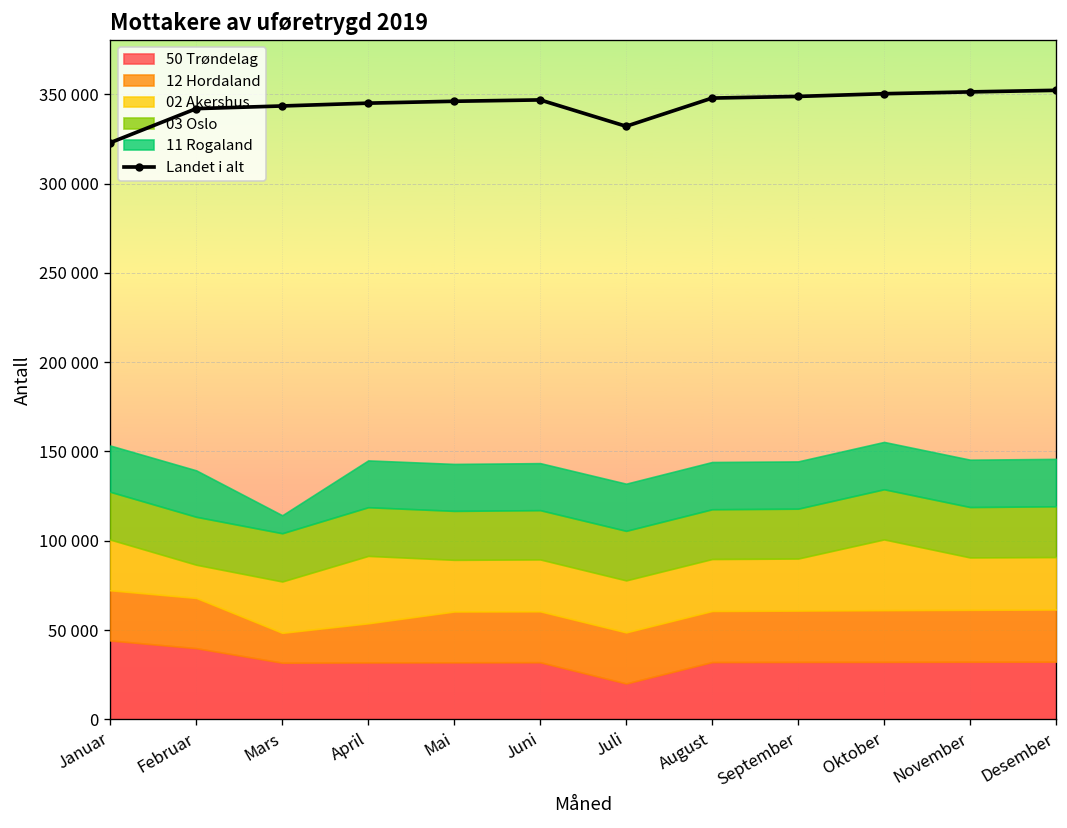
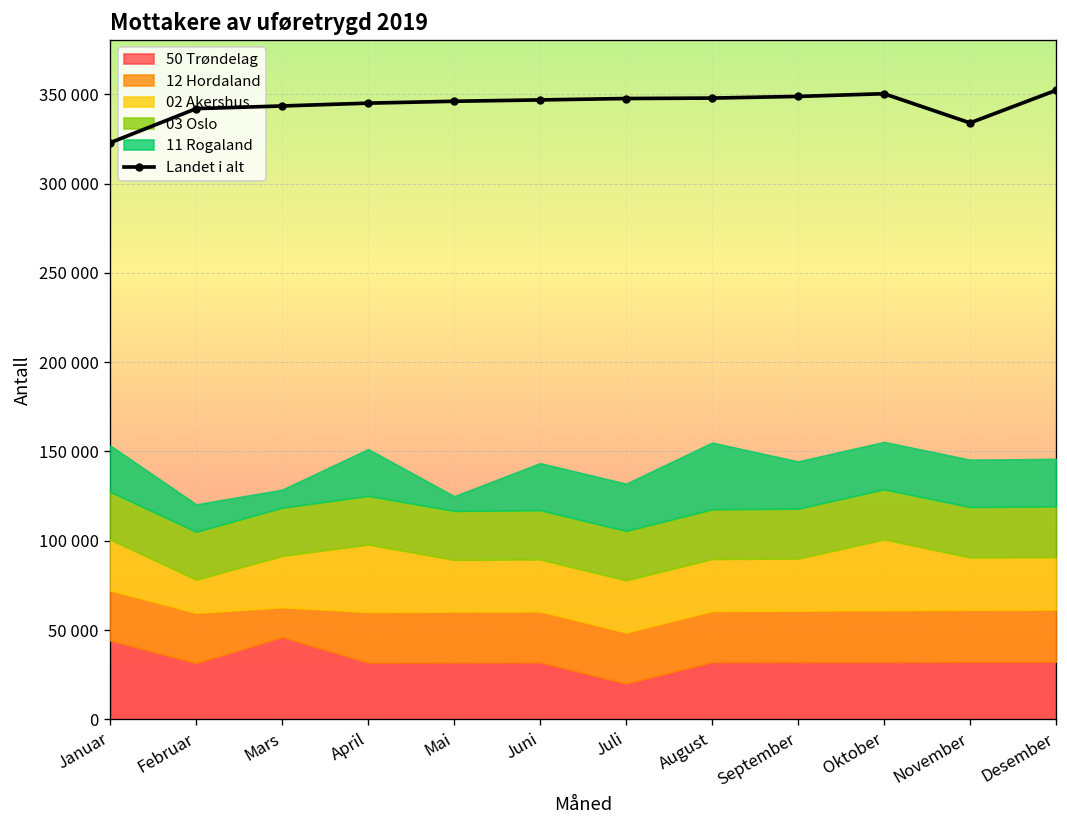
50 Trøndelag, Februar: 40000 -> 32000
11 Rogaland, Februar: 26000 -> 15000
50 Trøndelag, Mars: 32000 -> 46000
12 Hordaland, April: 22000 -> 28000
11 Rogaland, Mai: 26000 -> 8000
Landet i alt, Juli: 332000 -> 348000
11 Rogaland, August: 26000 -> 37000
Landet i alt, November: 351000 -> 334000
